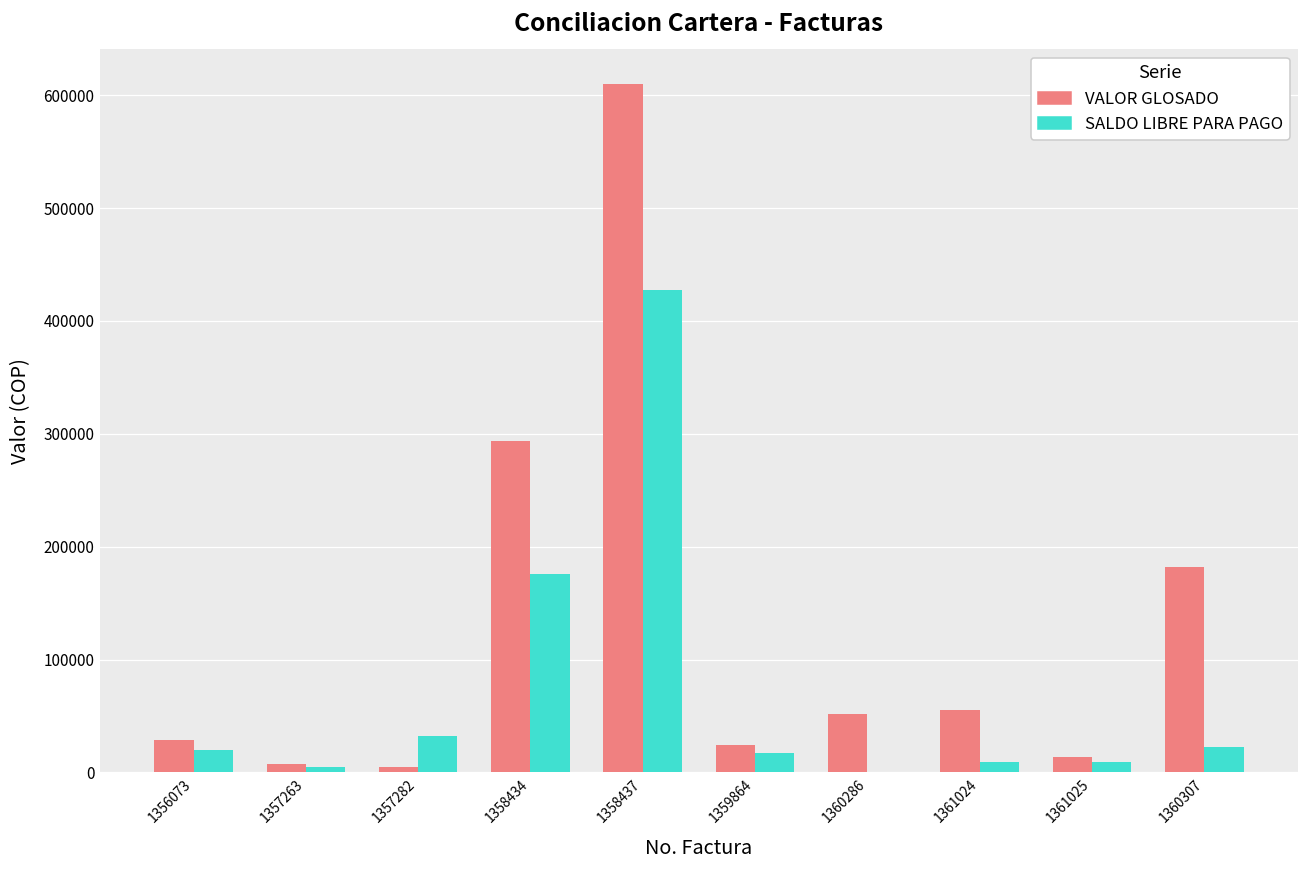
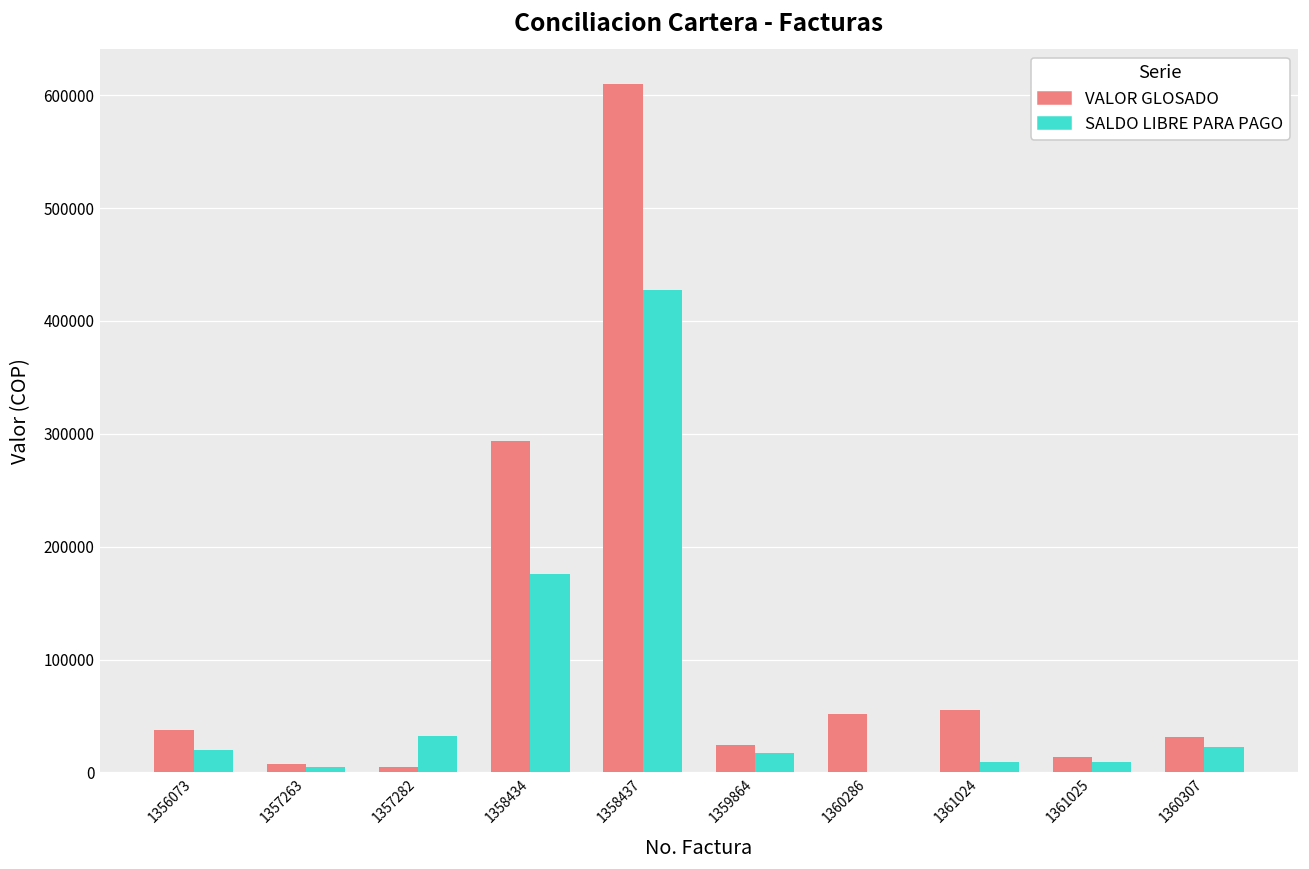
VALOR GLOSADO, 1356073: 29000 -> 38000
VALOR GLOSADO, 1360307: 182000 -> 32000
